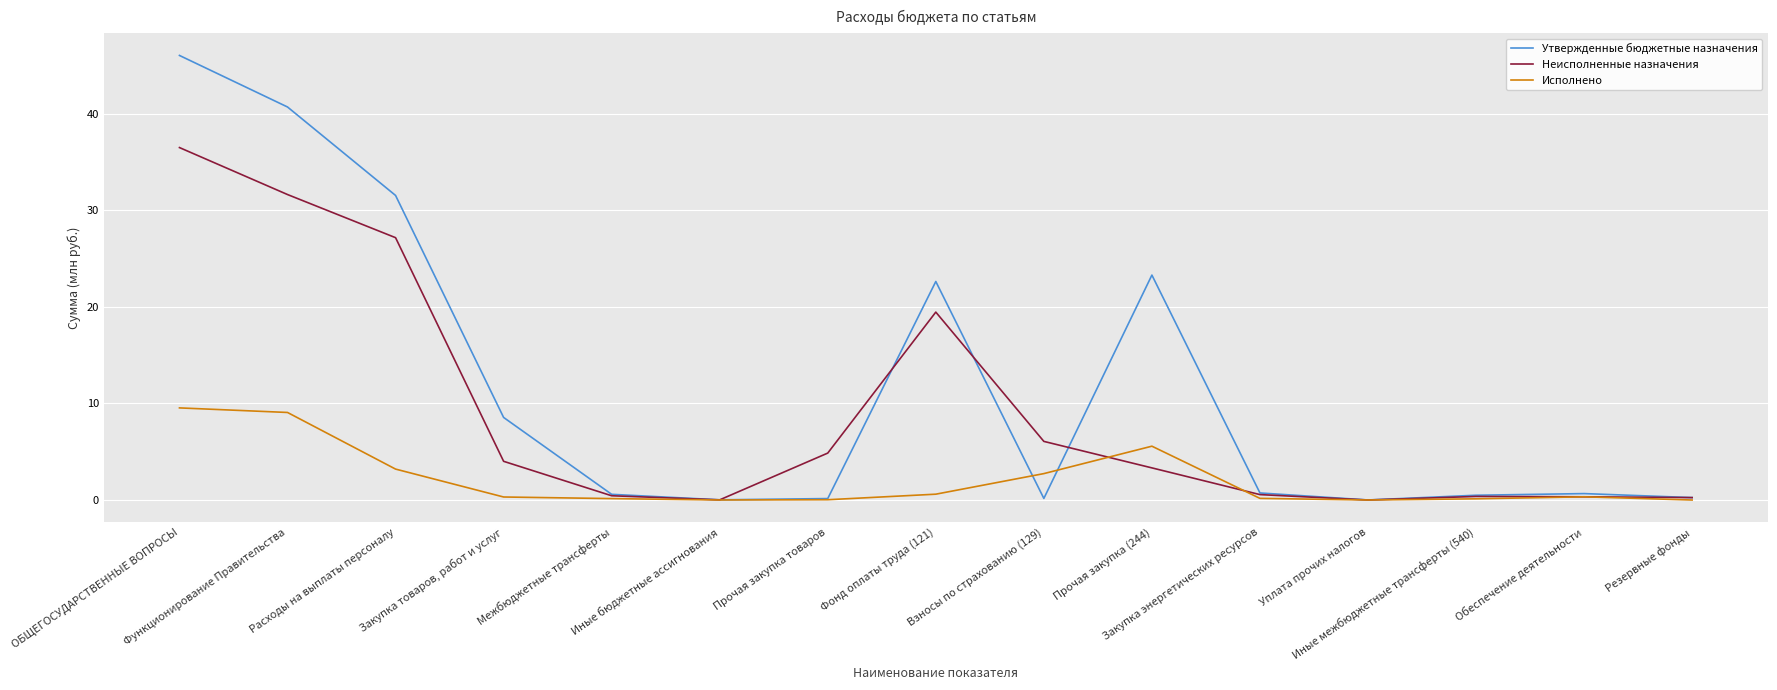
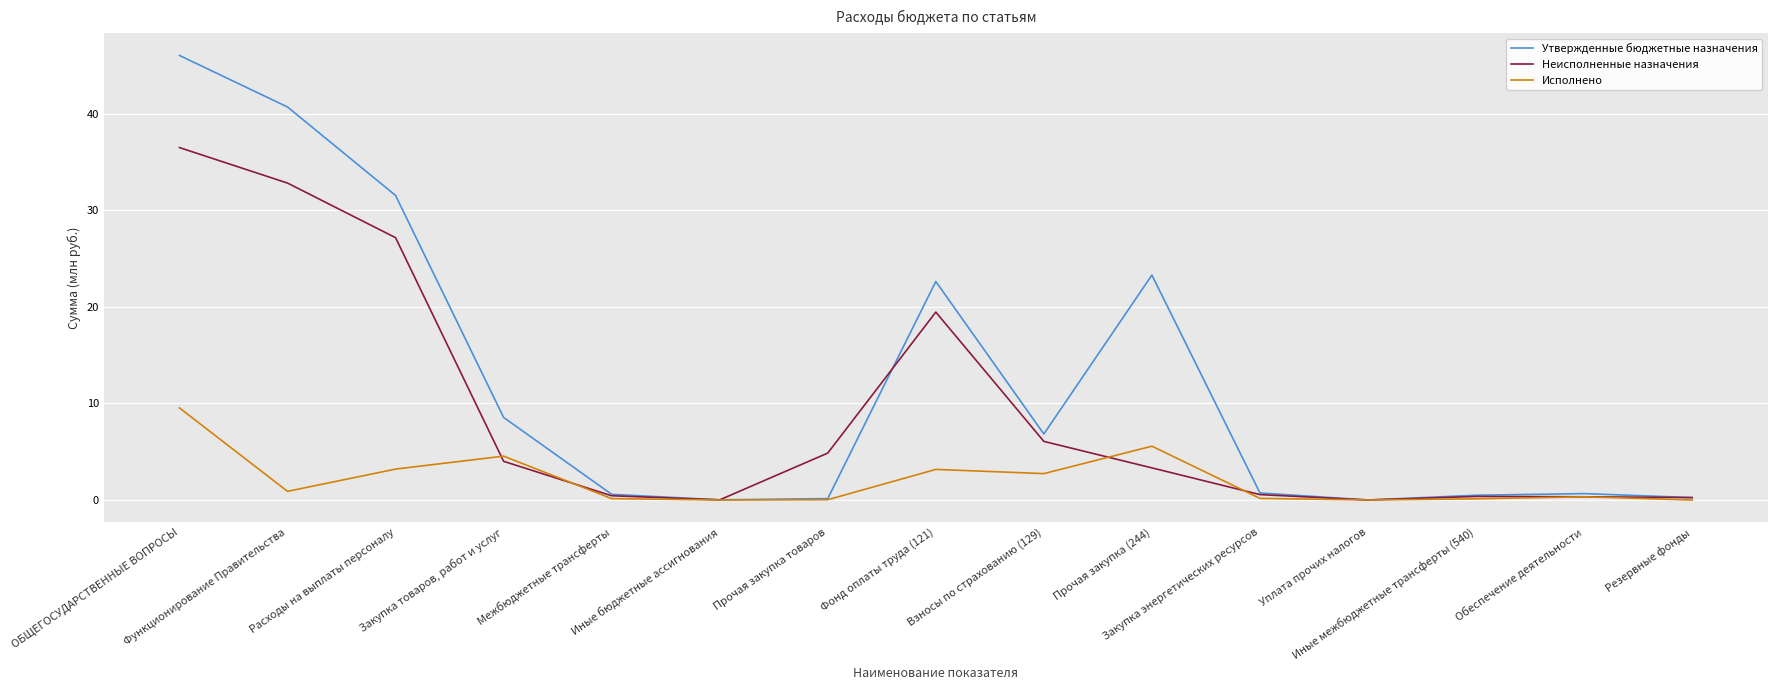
Неисполненные назначения, Функционирование Правительства: 32 -> 33
Исполнено, Функционирование Правительства: 9 -> 1
Исполнено, Закупка товаров, работ и услуг: 0 -> 5
Исполнено, Фонд оплаты труда (121): 1 -> 3
Утвержденные бюджетные назначения, Взносы по страхованию (129): 0 -> 7
